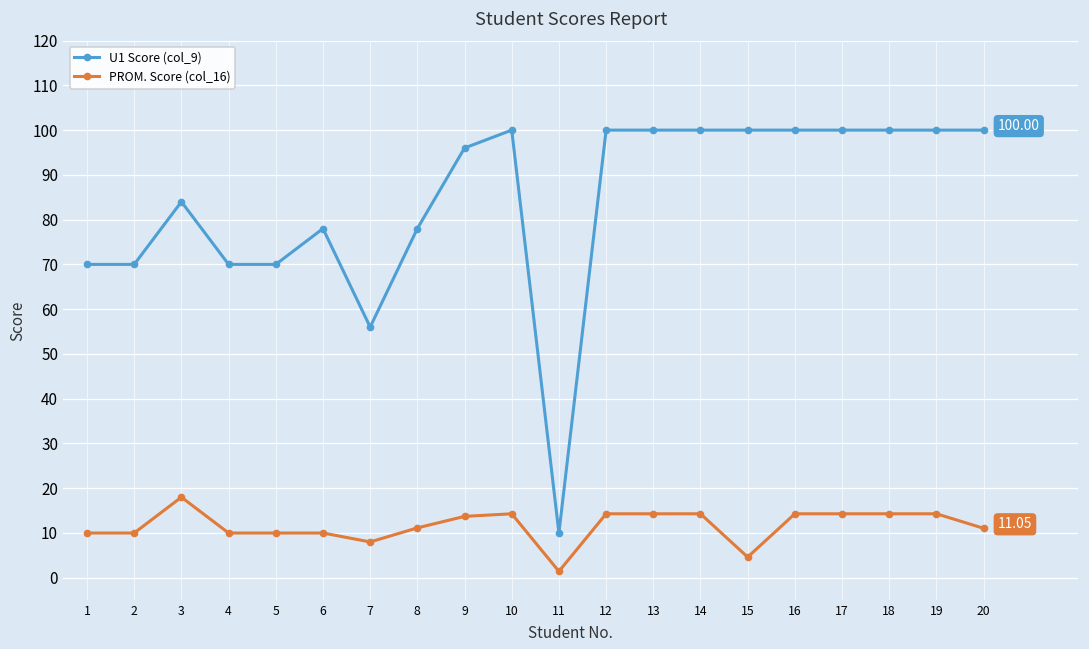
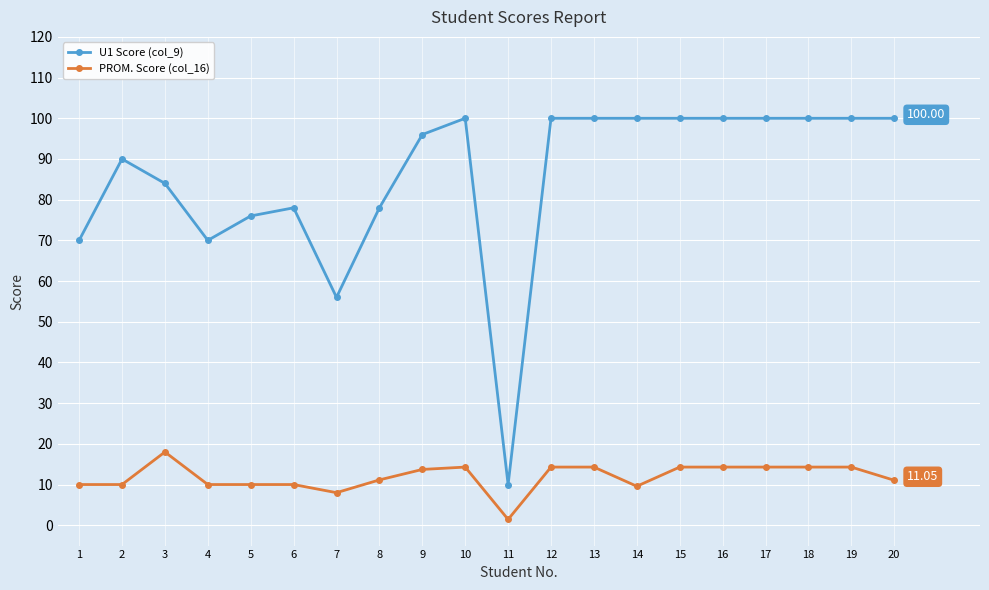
U1 Score (col_9), 2: 70 -> 90
U1 Score (col_9), 5: 70 -> 76
PROM. Score (col_16), 14: 14 -> 10
PROM. Score (col_16), 15: 5 -> 14
